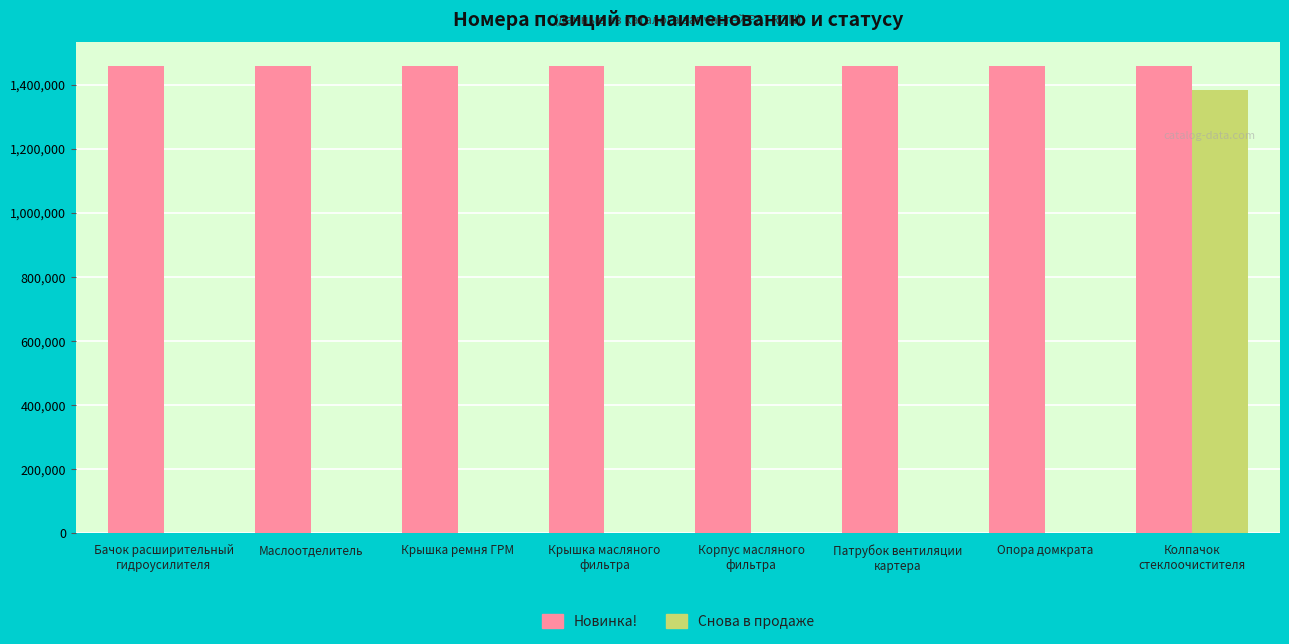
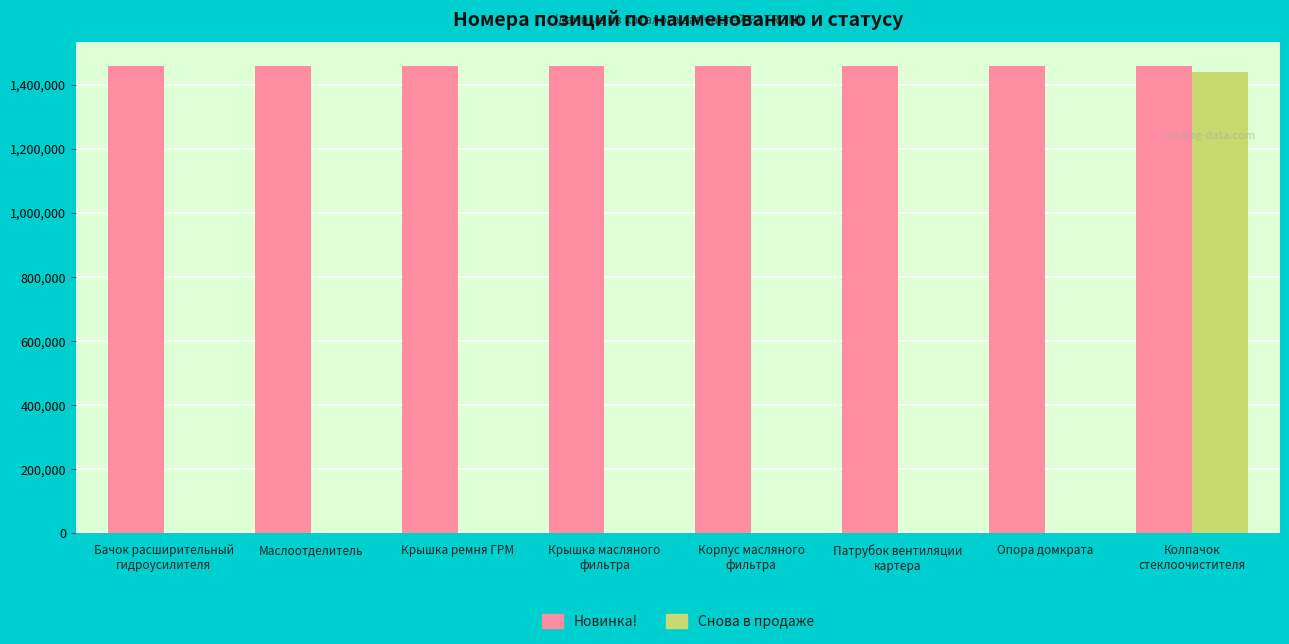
Снова в продаже, Колпачок стеклоочистителя: 1,380,000 -> 1,440,000
